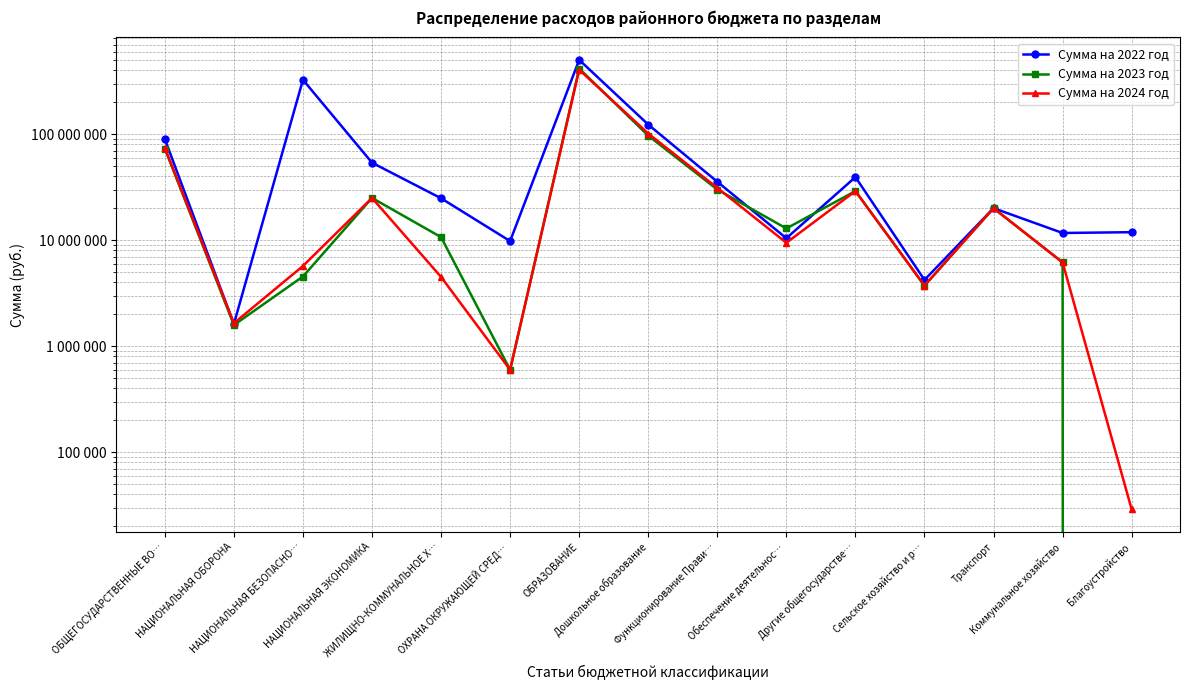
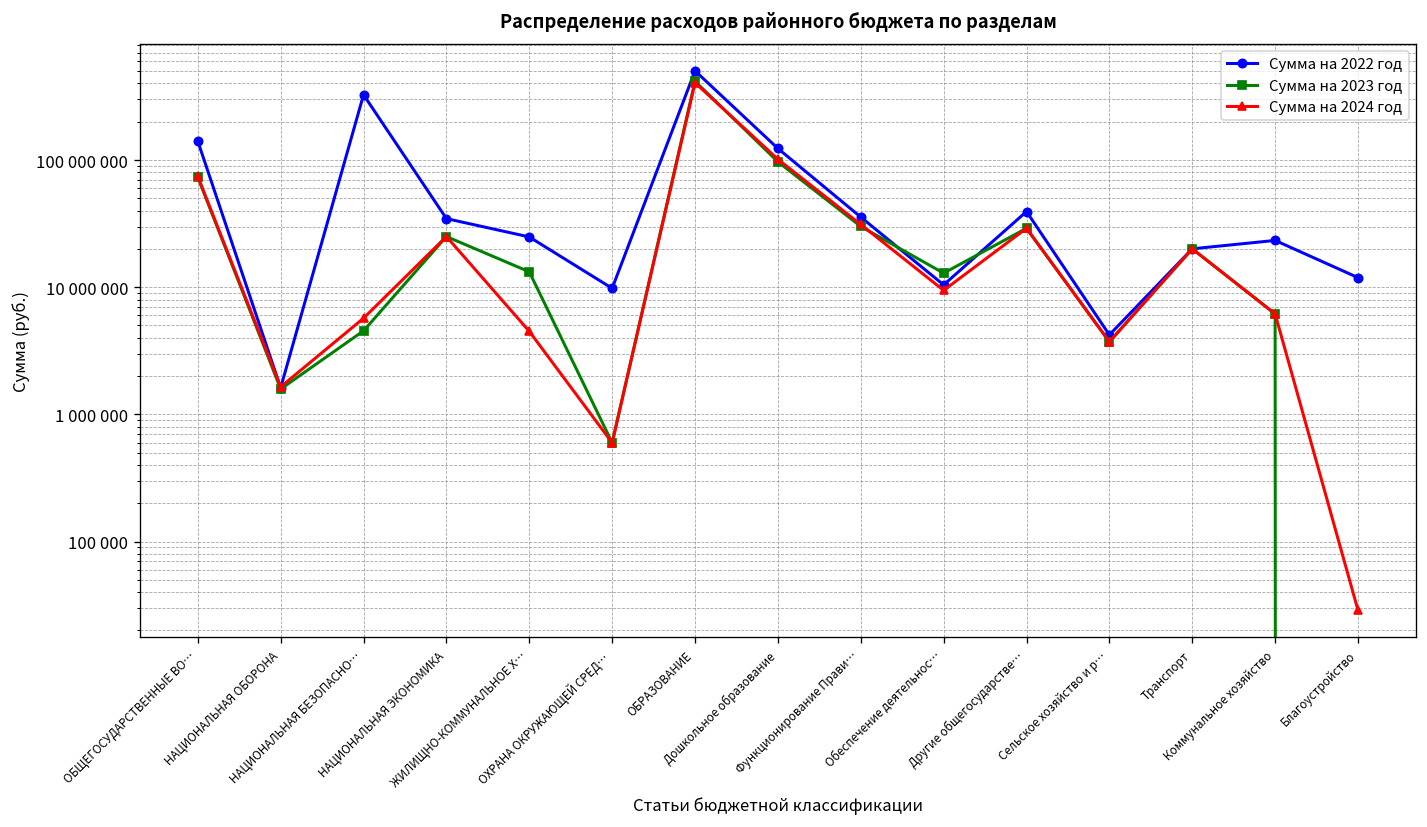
Сумма на 2022 год, ОБЩЕГОСУДАРСТВЕННЫЕ ВО…: 90000000 -> 140000000
Сумма на 2022 год, НАЦИОНАЛЬНАЯ ЭКОНОМИКА: 50000000 -> 35000000
Сумма на 2023 год, ЖИЛИЩНО-КОММУНАЛЬНОЕ Х…: 11000000 -> 13000000
Сумма на 2022 год, Коммунальное хозяйство: 12000000 -> 23000000
